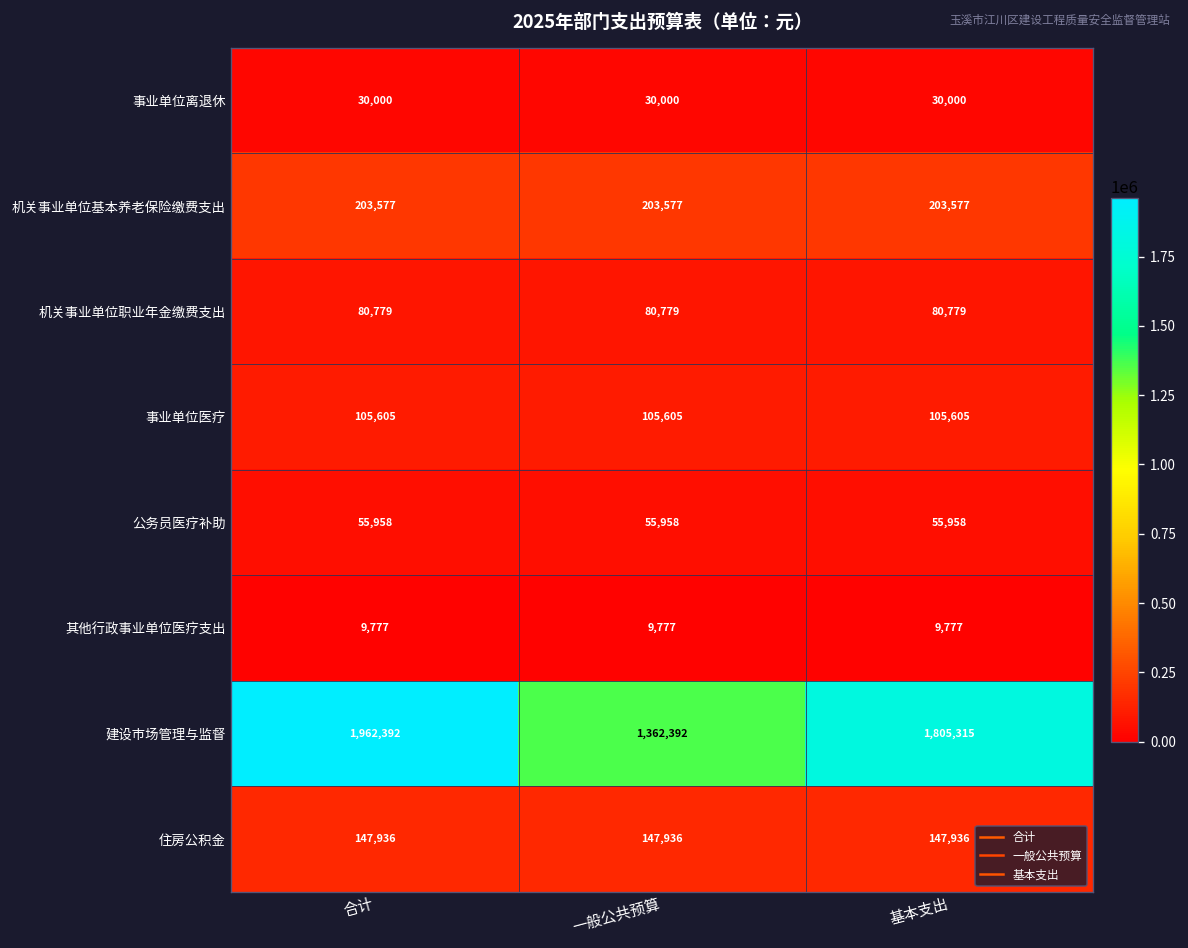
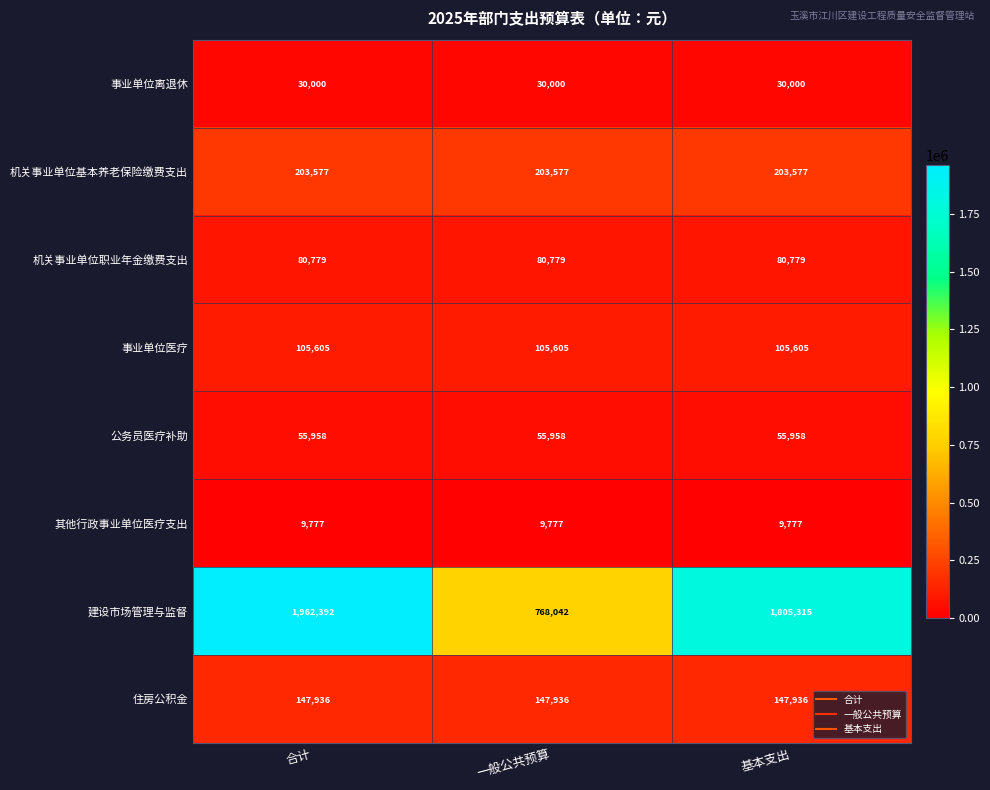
建设市场管理与监督, 一般公共预算: 1,362,392 -> 768,042
